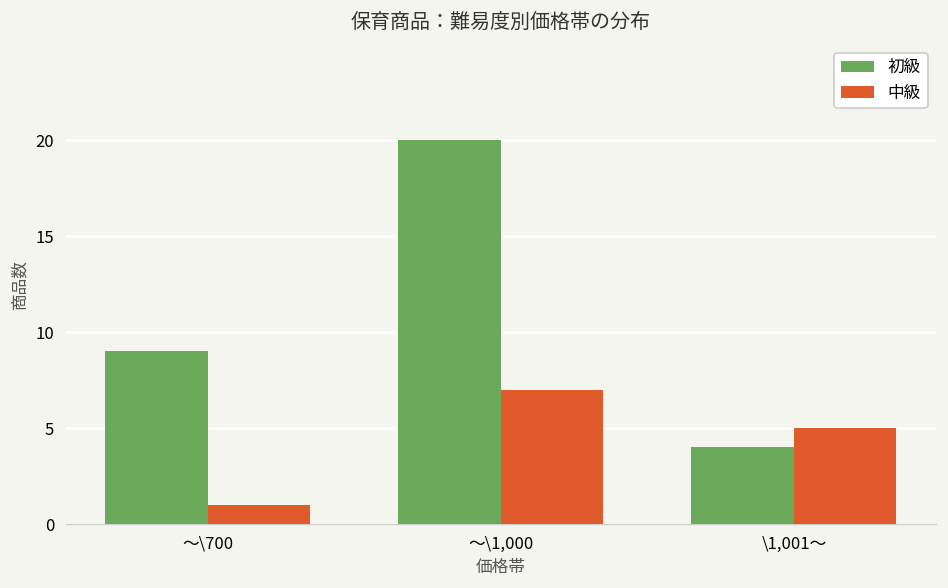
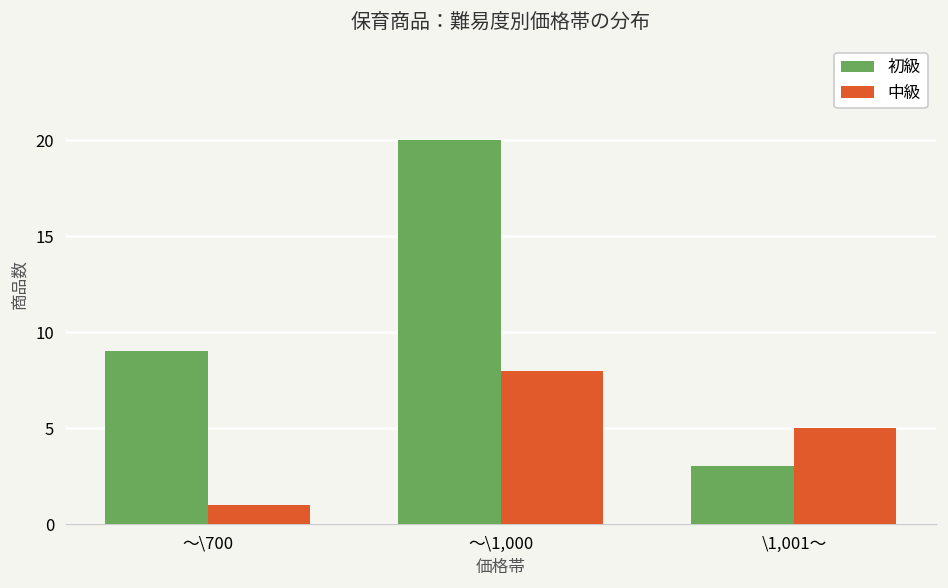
中級, ～\1,000: 7 -> 8
初級, \1,001～: 4 -> 3
